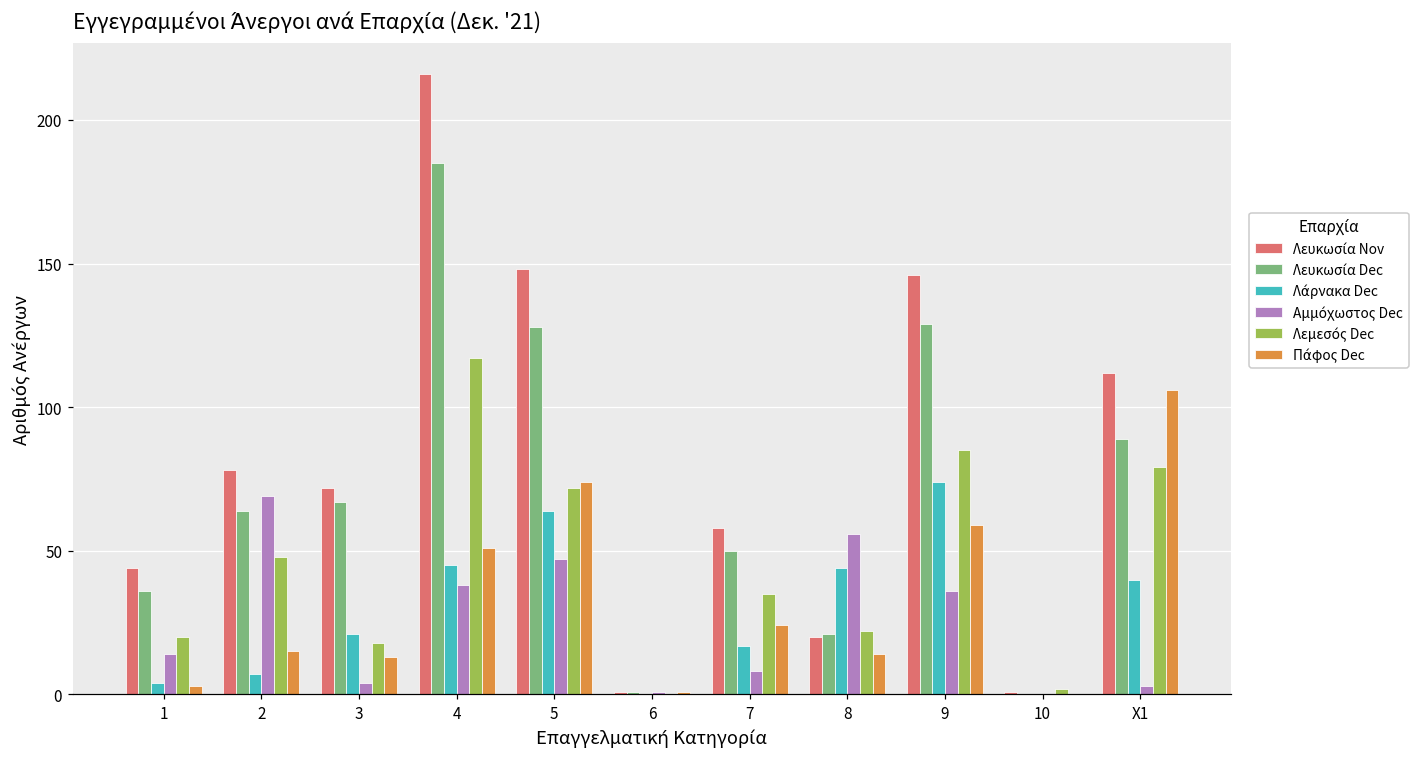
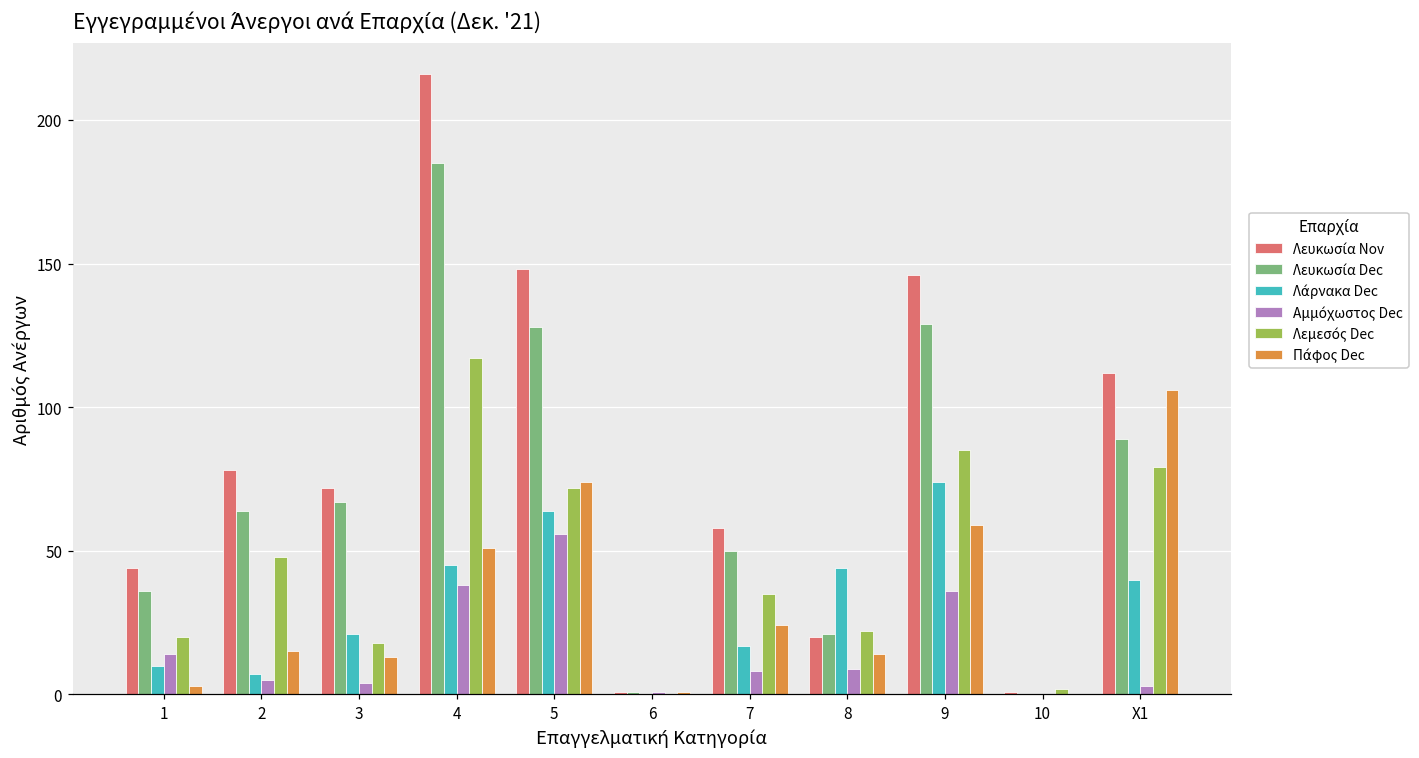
Λάρνακα Dec, 1: 4 -> 10
Αμμόχωστος Dec, 2: 69 -> 5
Αμμόχωστος Dec, 5: 47 -> 56
Αμμόχωστος Dec, 8: 56 -> 9
